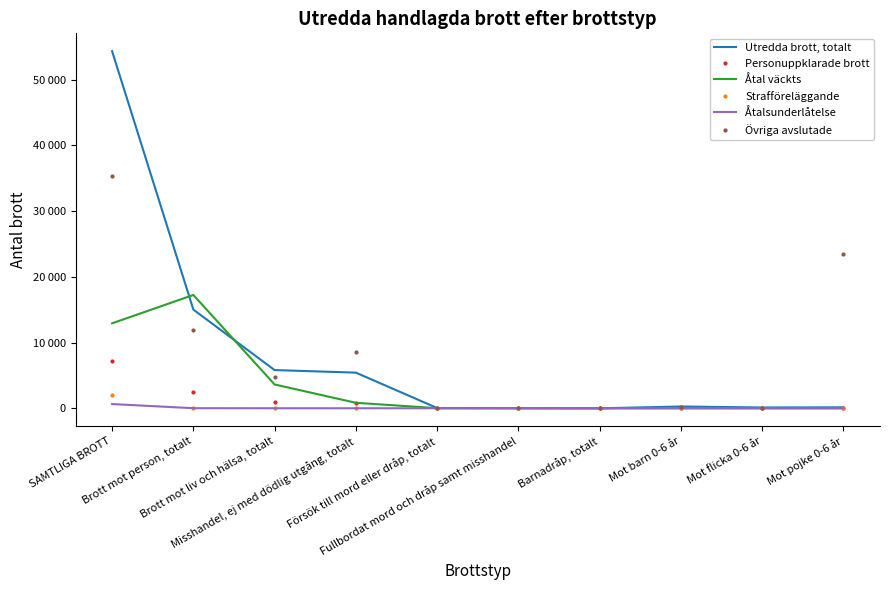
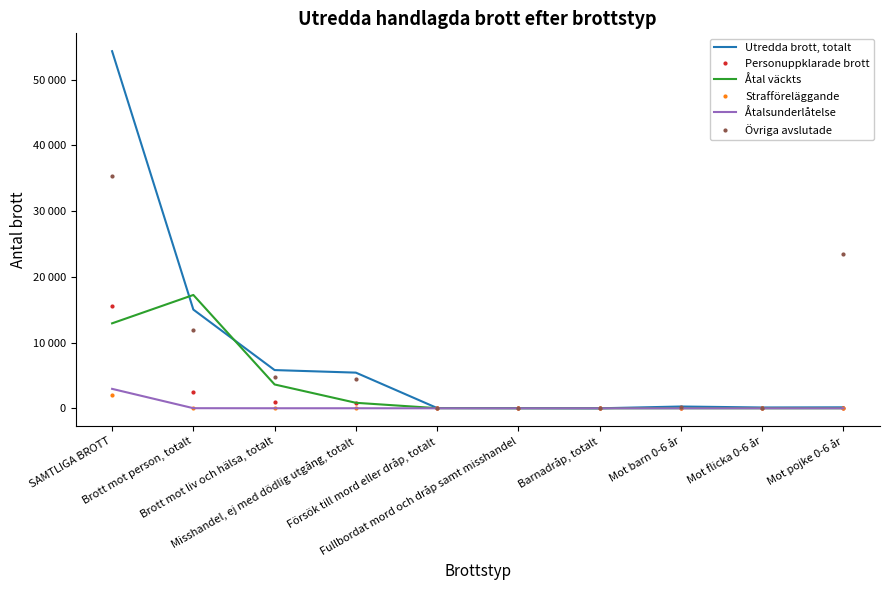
Personuppklarade brott, SAMTLIGA BROTT: 7000 -> 16000
Åtalsunderlåtelse, SAMTLIGA BROTT: 1000 -> 3000
Övriga avslutade, Misshandel, ej med dödlig utgång, totalt: 9000 -> 4000
